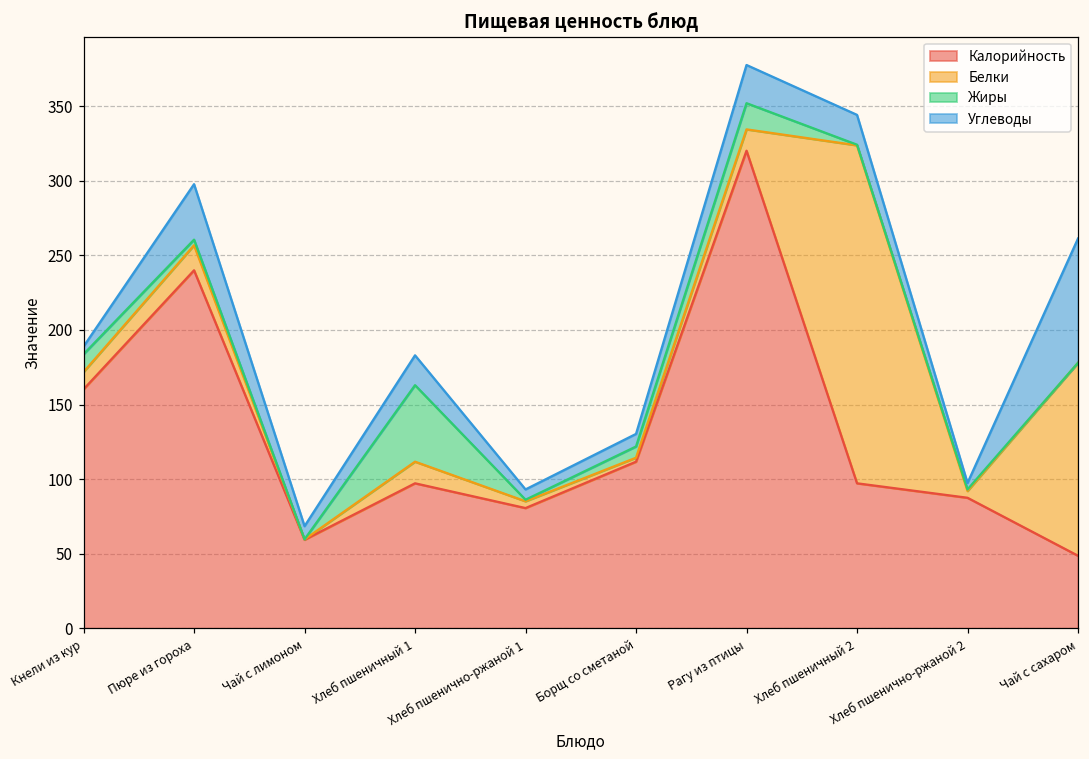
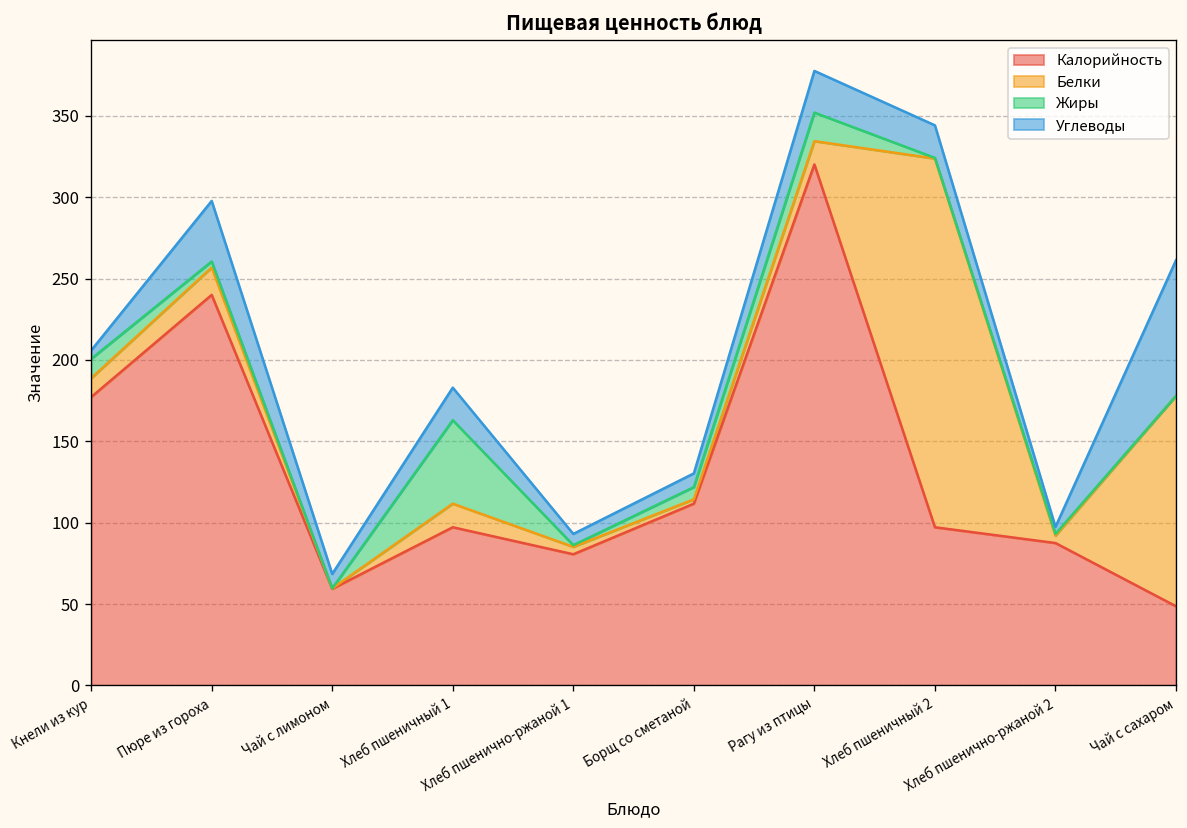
Калорийность, Кнели из кур: 160 -> 177
